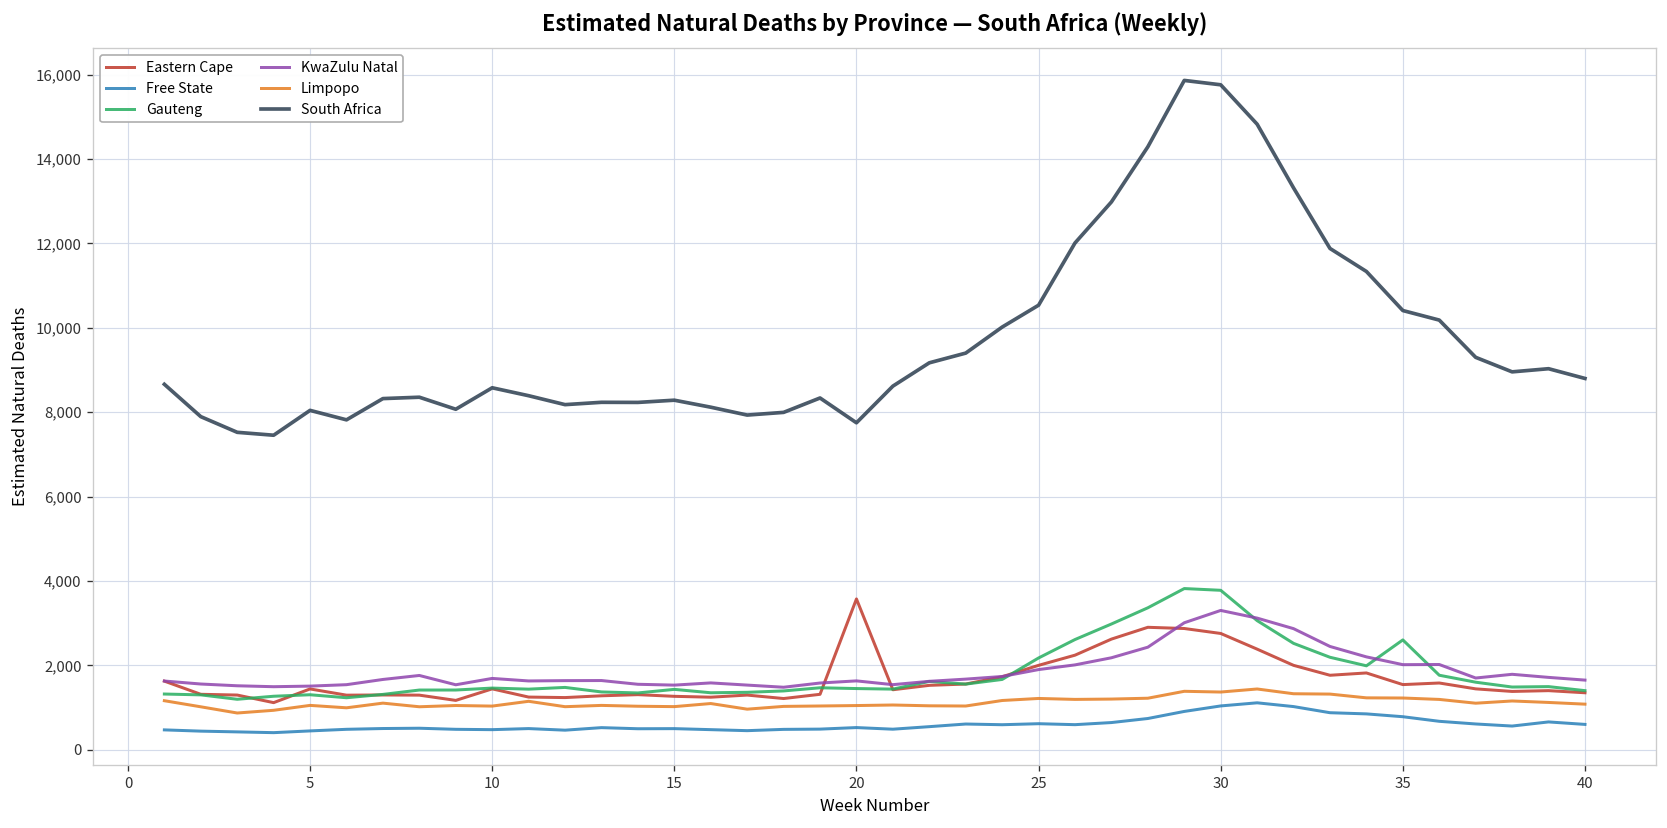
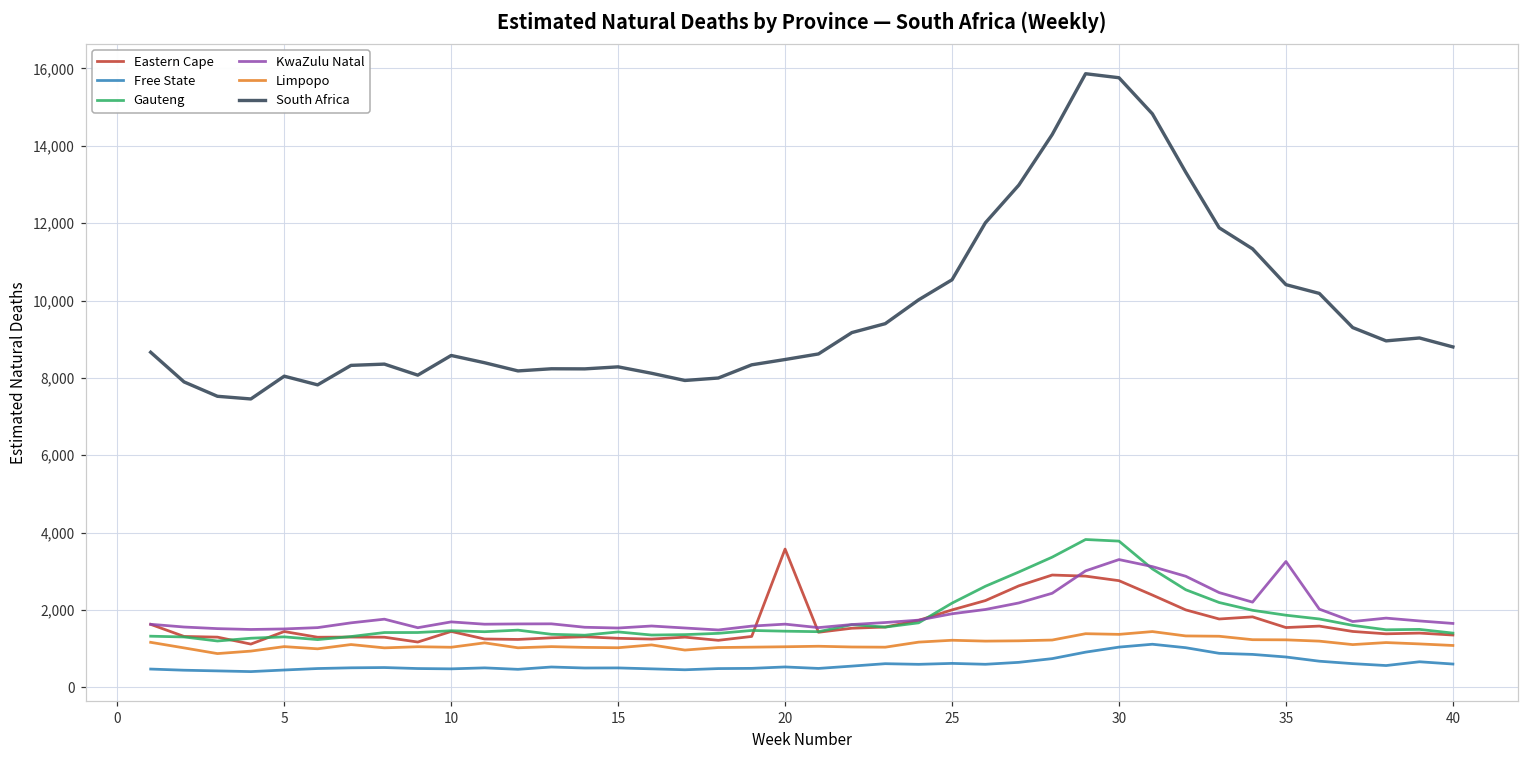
South Africa, 20: 7,700 -> 8,500
Gauteng, 35: 2,600 -> 1,900
KwaZulu Natal, 35: 2,000 -> 3,300
